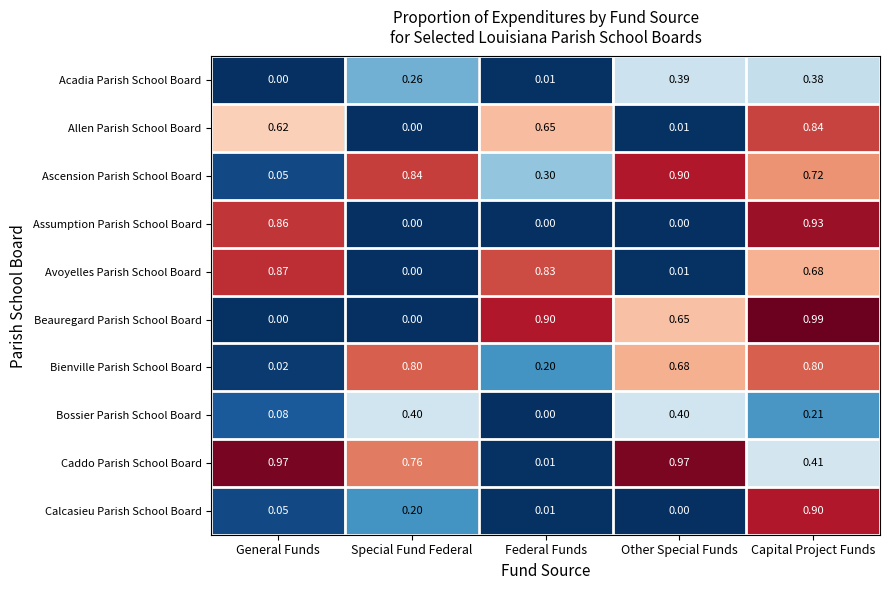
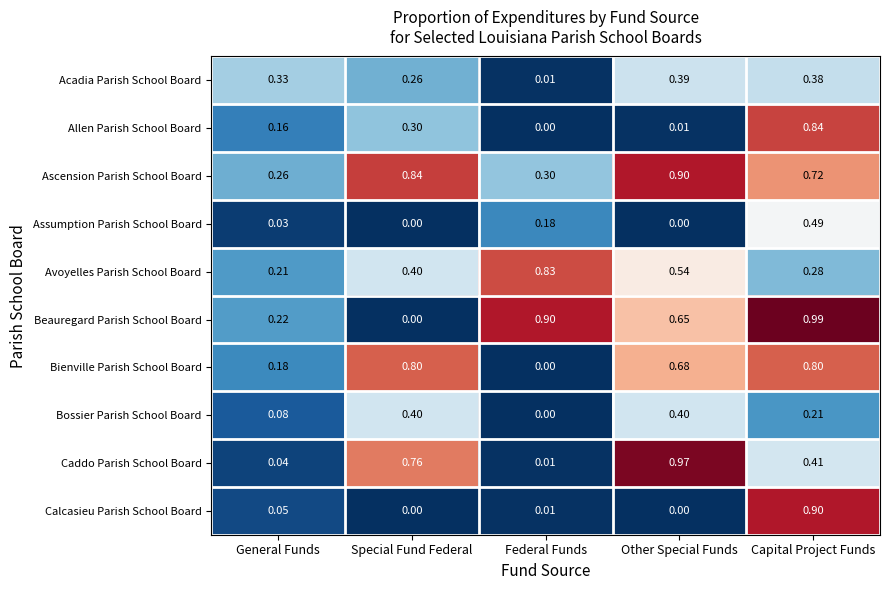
Acadia Parish School Board, General Funds: 0.00 -> 0.33
Allen Parish School Board, General Funds: 0.62 -> 0.16
Allen Parish School Board, Special Fund Federal: 0.00 -> 0.30
Allen Parish School Board, Federal Funds: 0.65 -> 0.00
Ascension Parish School Board, General Funds: 0.05 -> 0.26
Assumption Parish School Board, General Funds: 0.86 -> 0.03
Assumption Parish School Board, Federal Funds: 0.00 -> 0.18
Assumption Parish School Board, Capital Project Funds: 0.93 -> 0.49
Avoyelles Parish School Board, General Funds: 0.87 -> 0.21
Avoyelles Parish School Board, Special Fund Federal: 0.00 -> 0.40
Avoyelles Parish School Board, Other Special Funds: 0.01 -> 0.54
Avoyelles Parish School Board, Capital Project Funds: 0.68 -> 0.28
Beauregard Parish School Board, General Funds: 0.00 -> 0.22
Bienville Parish School Board, General Funds: 0.02 -> 0.18
Bienville Parish School Board, Federal Funds: 0.20 -> 0.00
Caddo Parish School Board, General Funds: 0.97 -> 0.04
Calcasieu Parish School Board, Special Fund Federal: 0.20 -> 0.00
